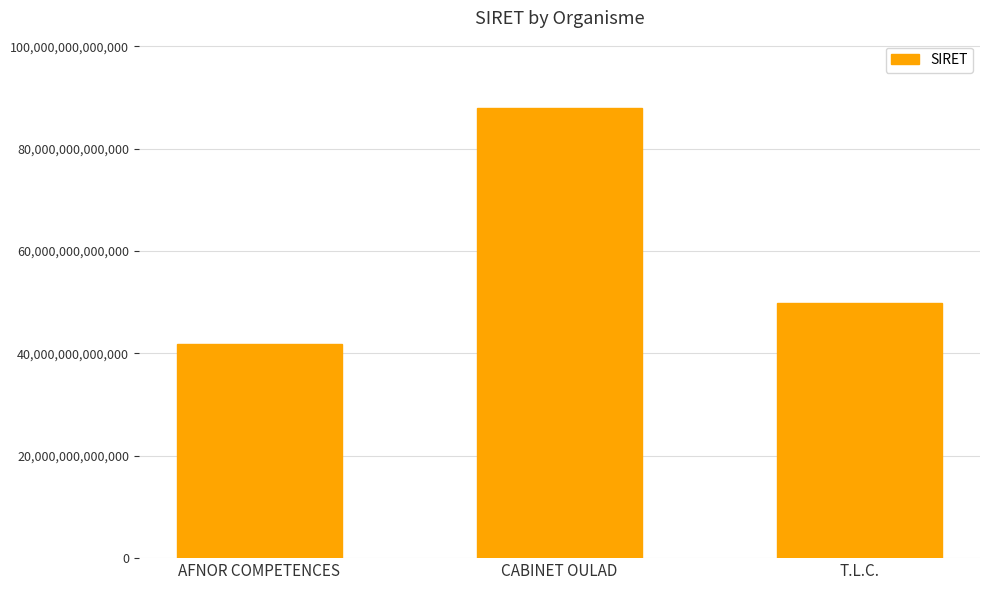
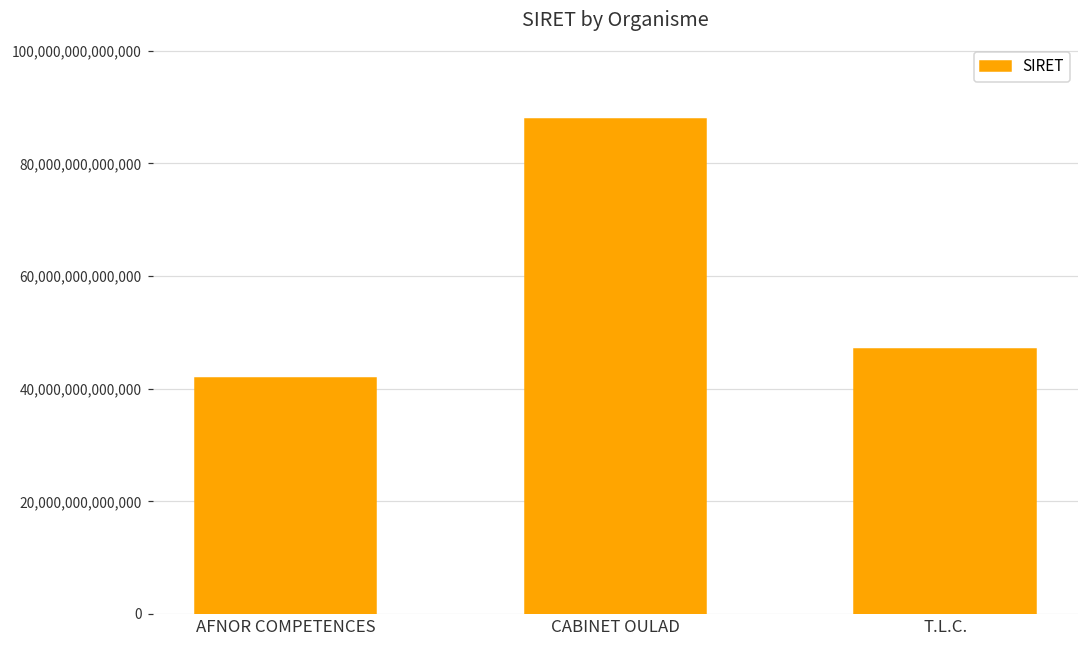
T.L.C.: 50,000,000,000,000 -> 47,000,000,000,000
